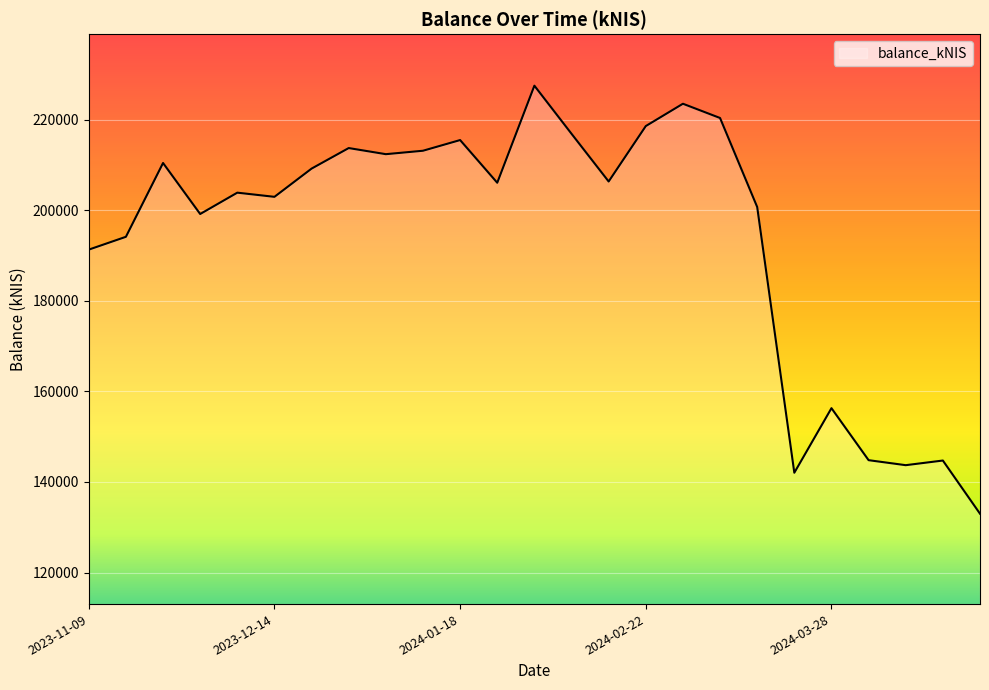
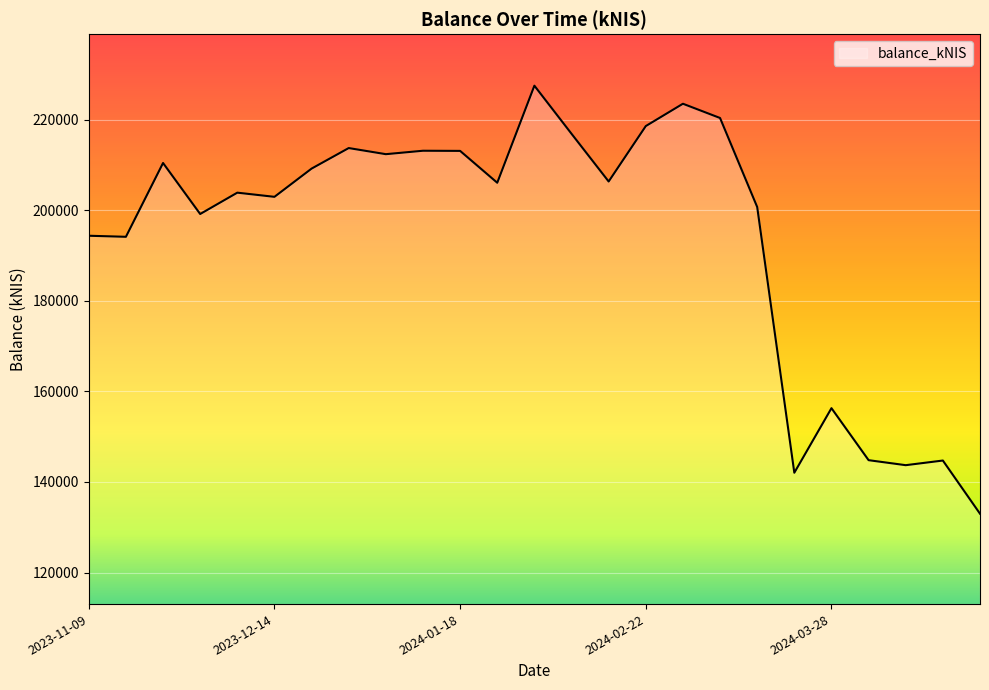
2023-11-09: 191000 -> 194000
2024-01-18: 215000 -> 213000
